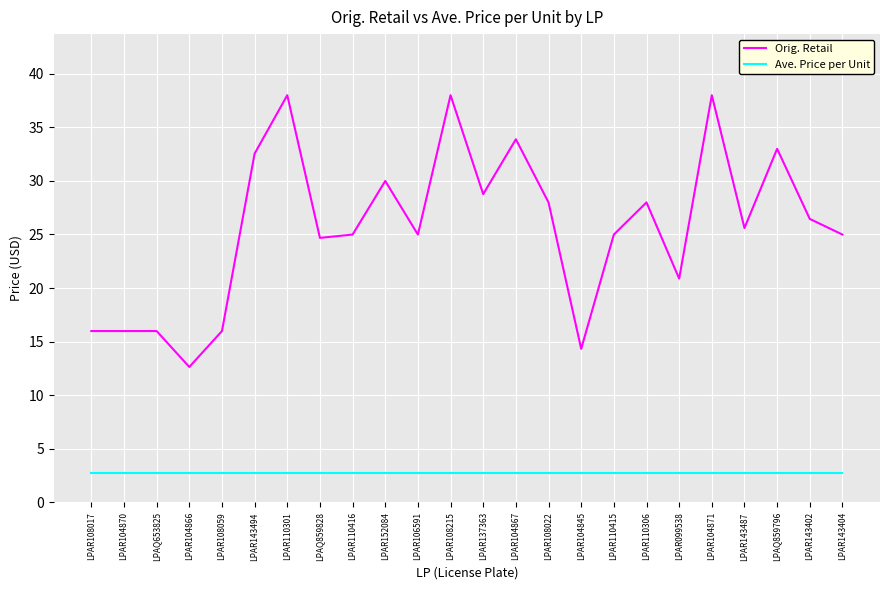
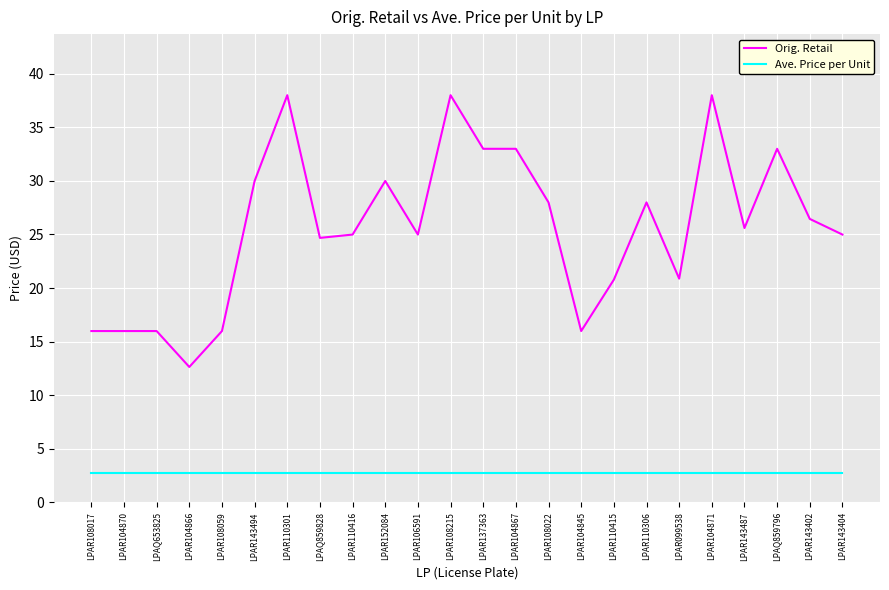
Orig. Retail, LPAR143494: 32.5 -> 30.0
Orig. Retail, LPAR137363: 28.8 -> 33.0
Orig. Retail, LPAR104867: 33.9 -> 33.0
Orig. Retail, LPAR104845: 14.3 -> 16.0
Orig. Retail, LPAR110415: 25.0 -> 20.8
